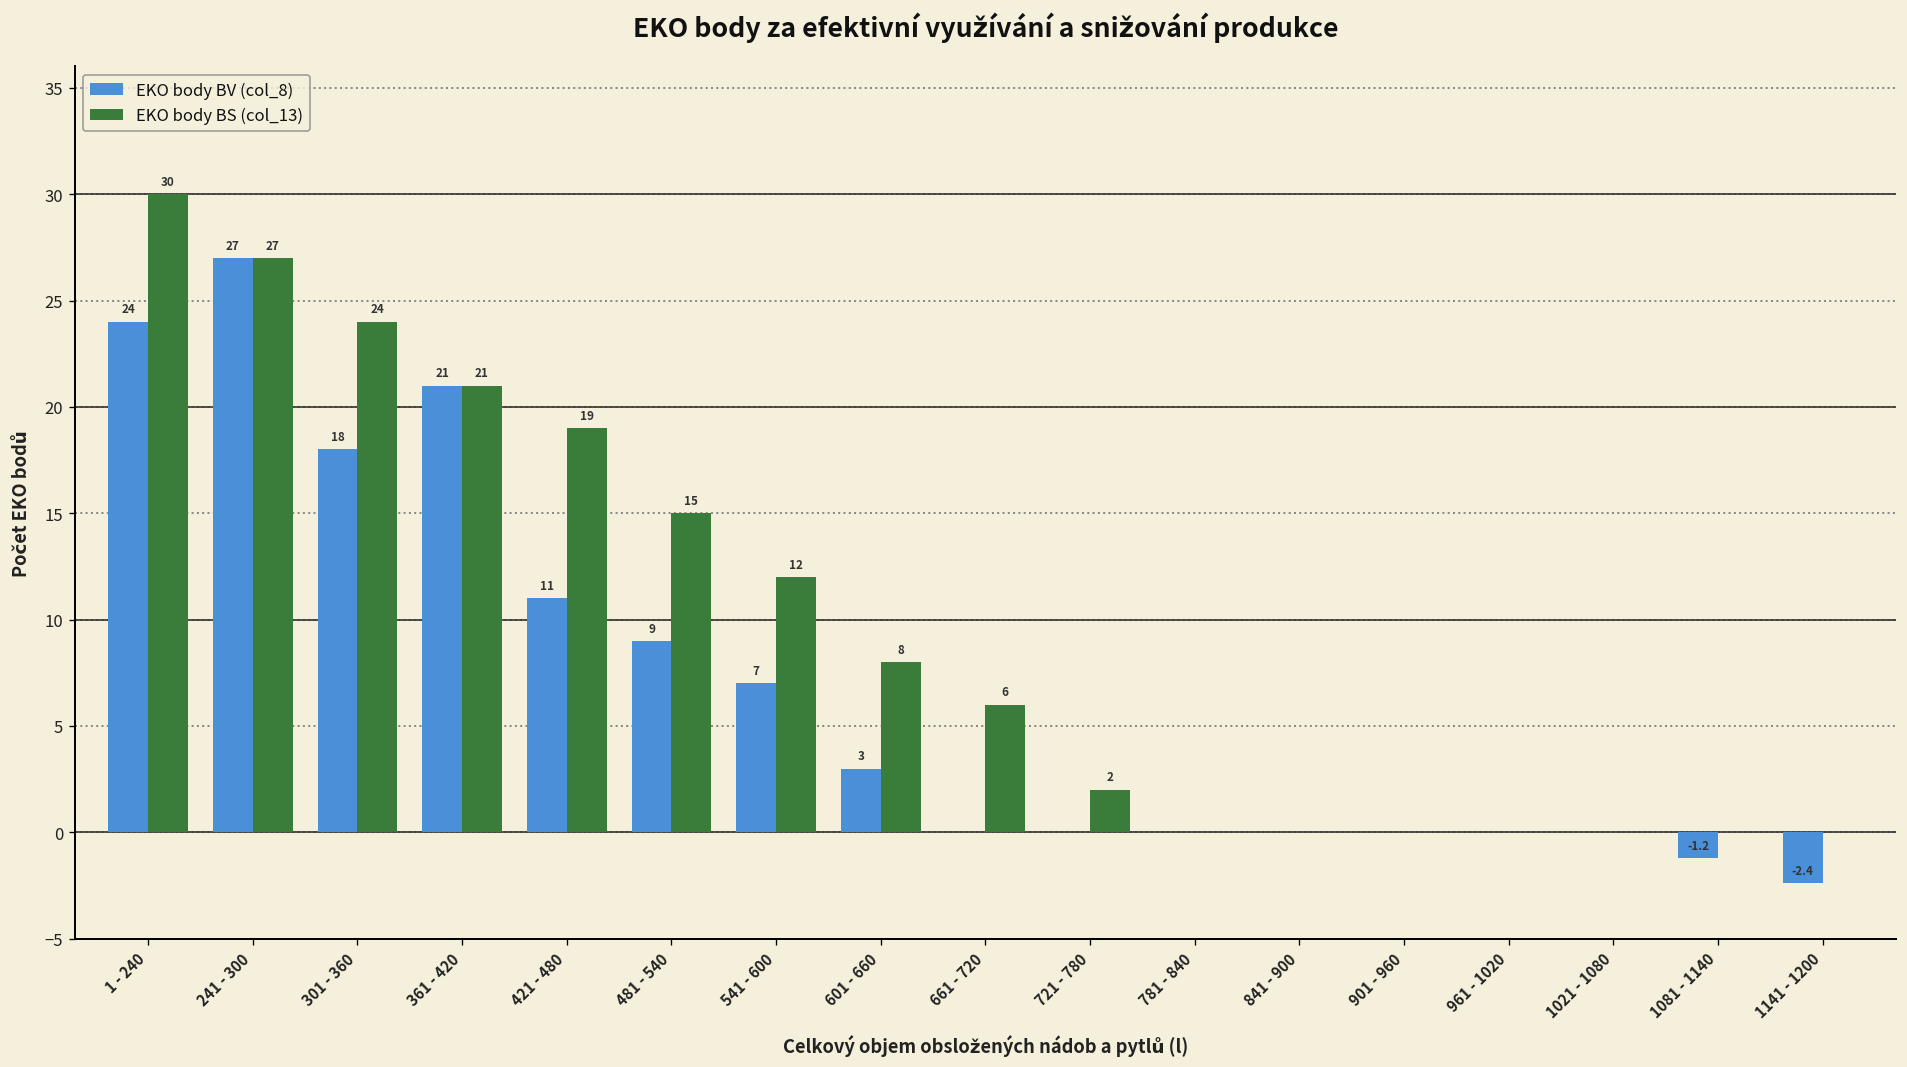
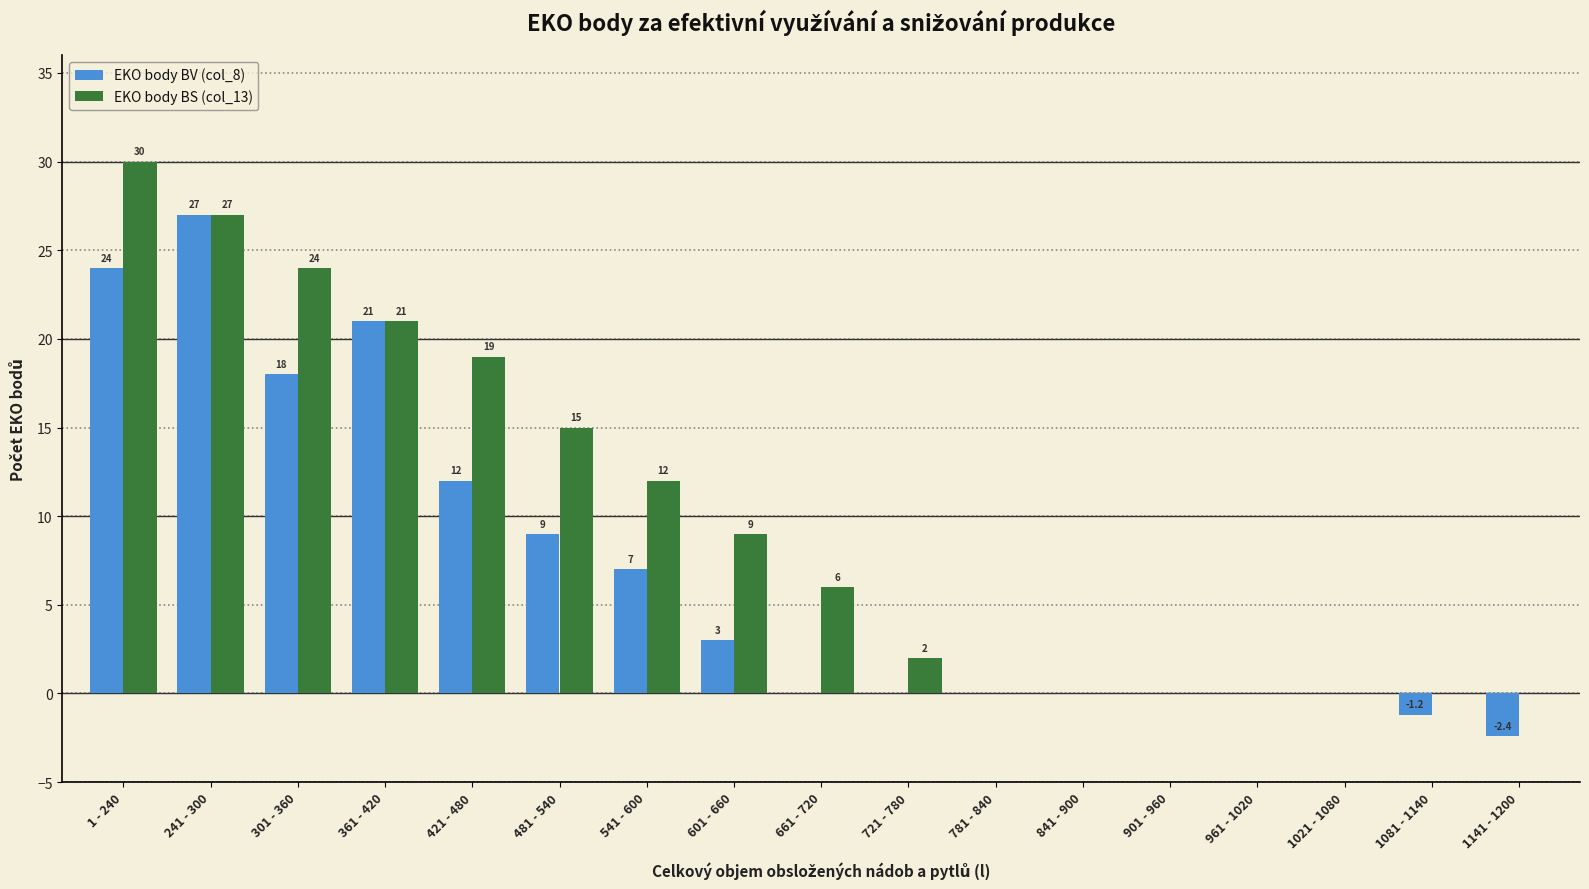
EKO body BV (col_8), 421 - 480: 11 -> 12
EKO body BS (col_13), 601 - 660: 8 -> 9
